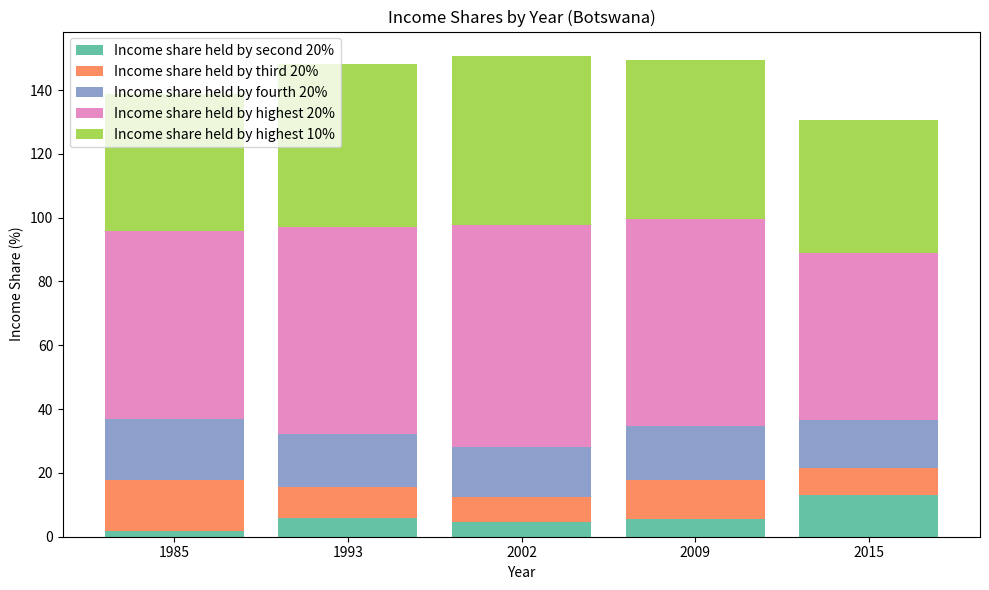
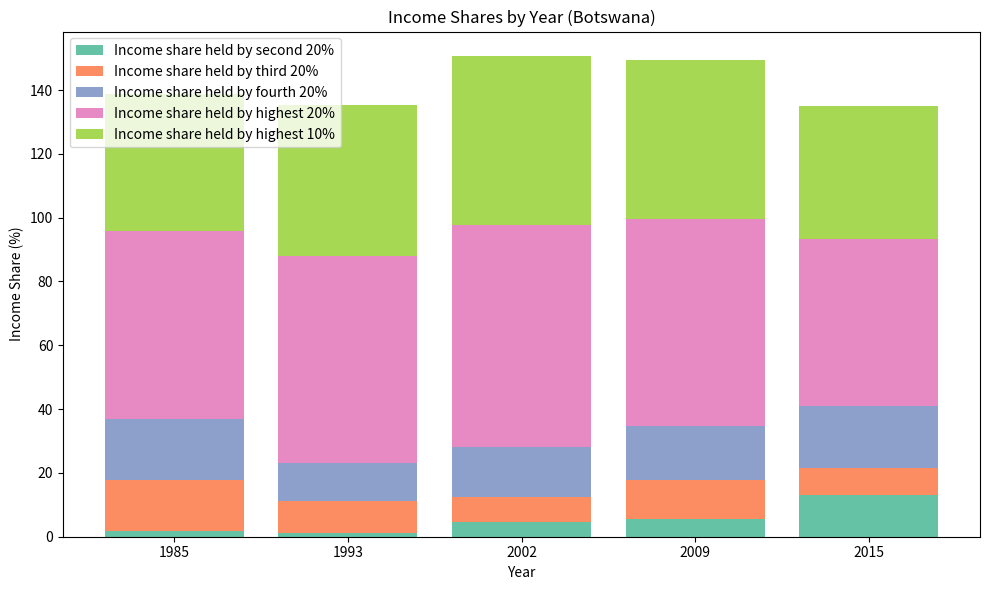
Income share held by second 20%, 1993: 6 -> 1
Income share held by fourth 20%, 1993: 16 -> 12
Income share held by highest 10%, 1993: 51 -> 48
Income share held by fourth 20%, 2015: 15 -> 19
